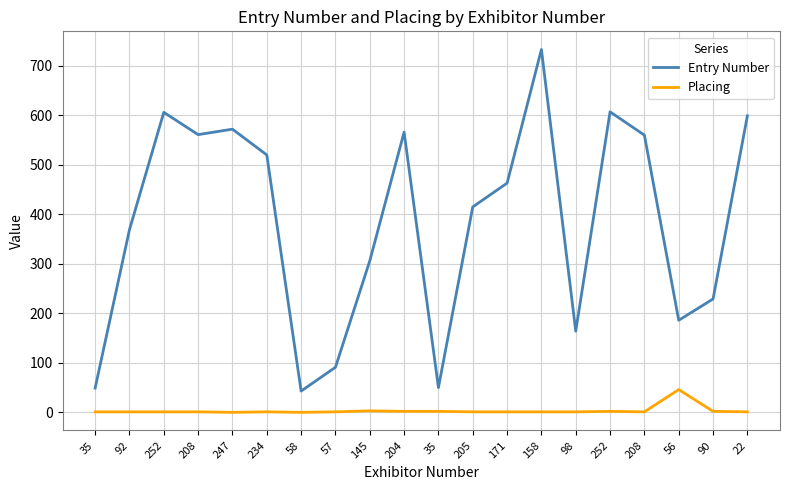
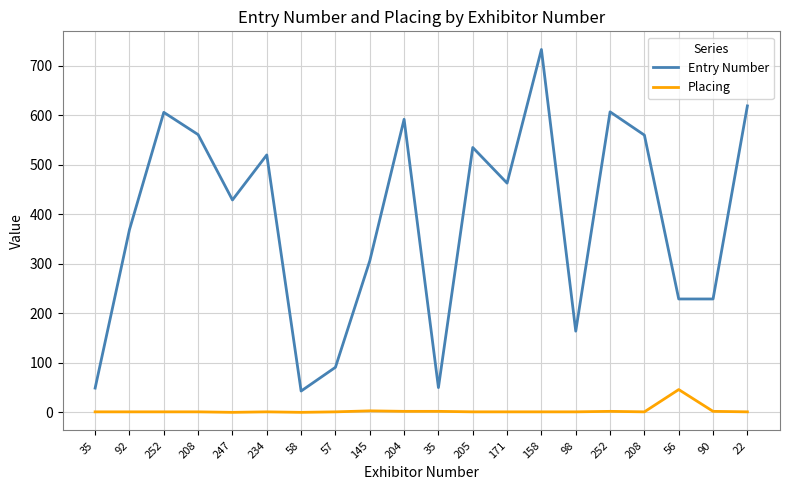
Entry Number, 247: 570 -> 430
Entry Number, 204: 570 -> 590
Entry Number, 205: 420 -> 540
Entry Number, 56: 190 -> 230
Entry Number, 22: 600 -> 620
